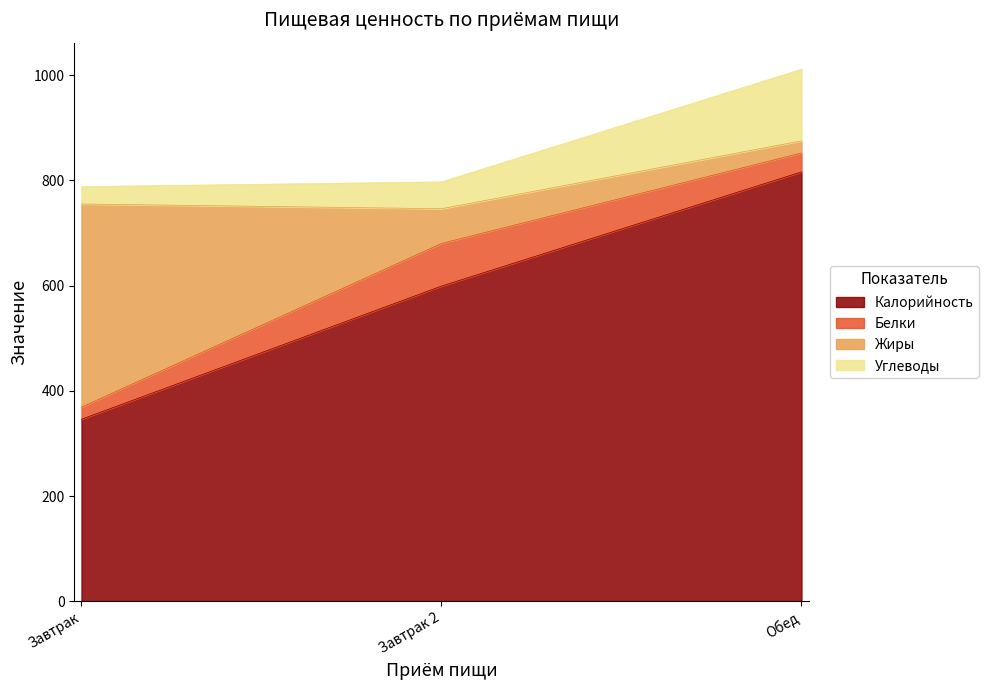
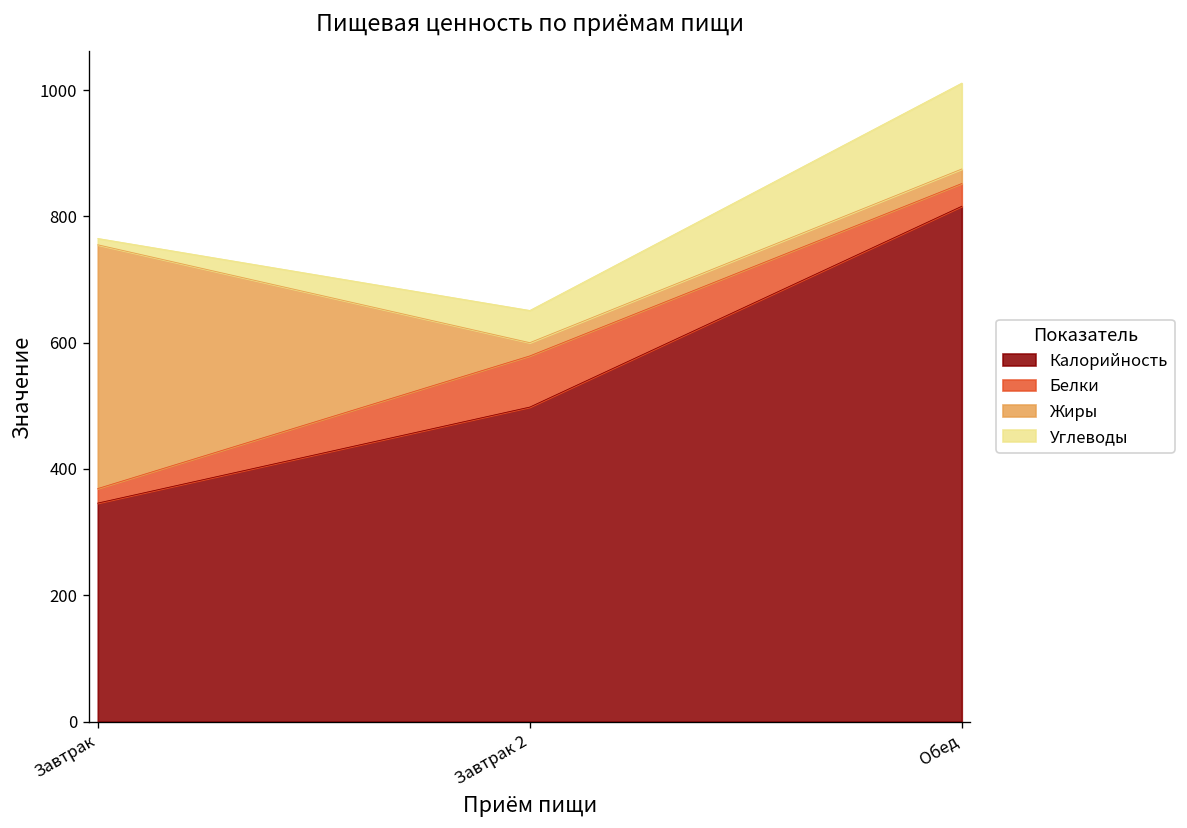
Углеводы, Завтрак: 30 -> 10
Калорийность, Завтрак 2: 600 -> 500
Жиры, Завтрак 2: 70 -> 20
